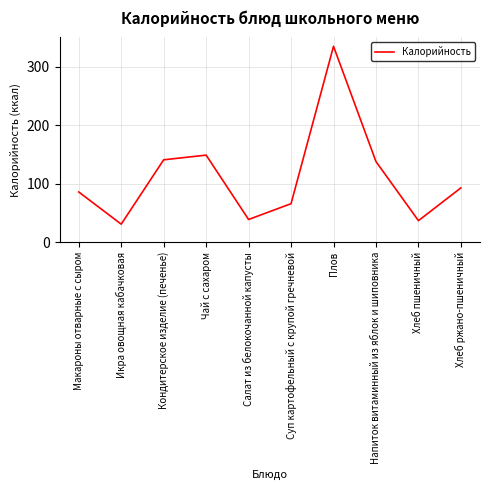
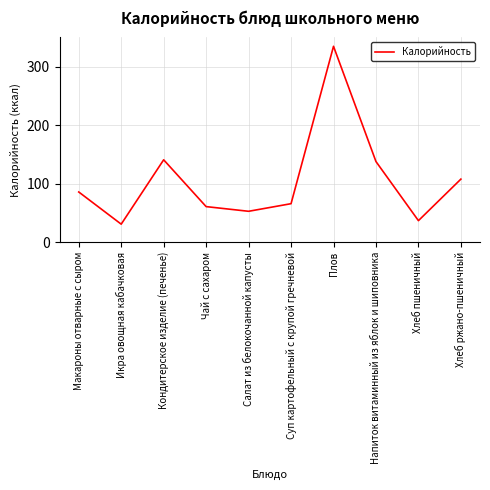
Чай с сахаром: 150 -> 60
Салат из белокочанной капусты: 40 -> 50
Хлеб ржано-пшеничный: 90 -> 110
